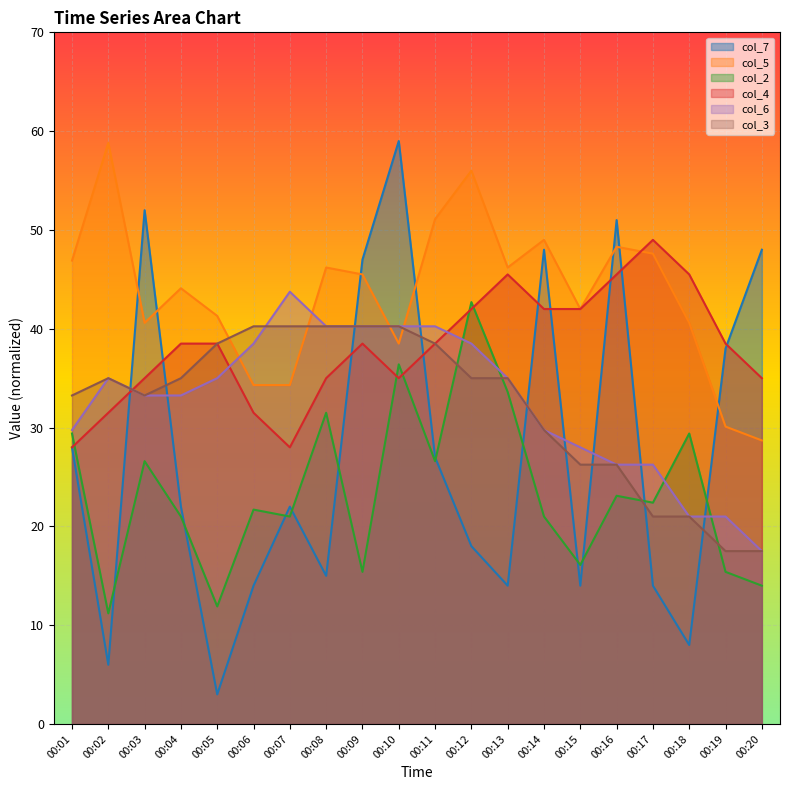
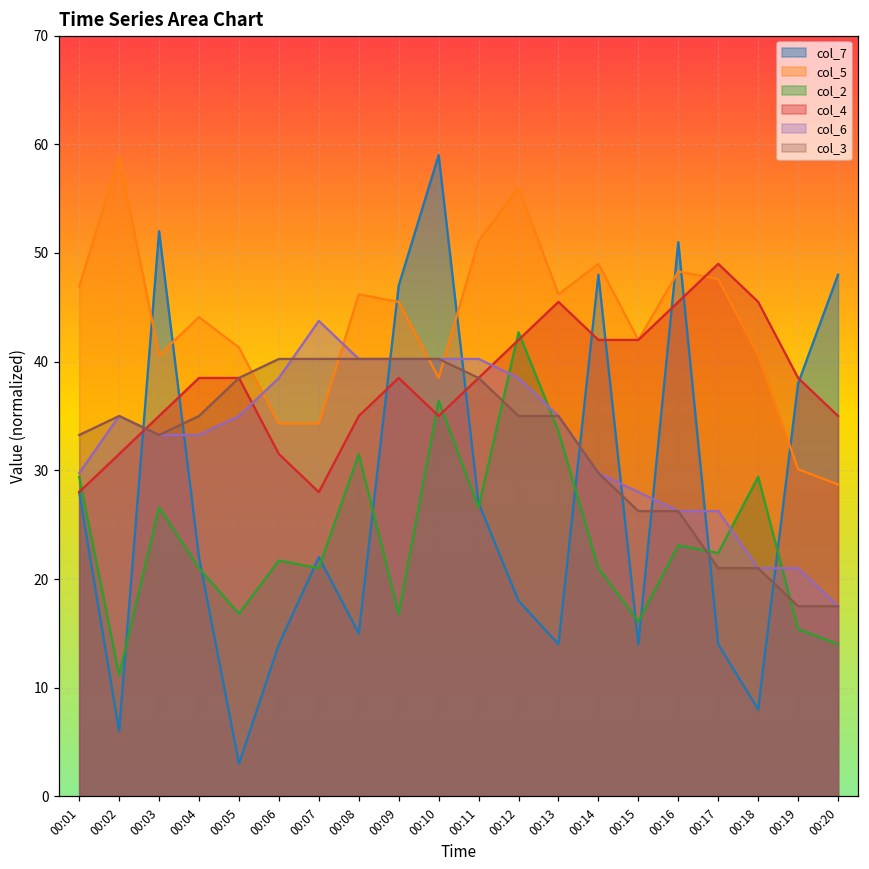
col_2, 00:05: 12 -> 17
col_2, 00:09: 15 -> 17
